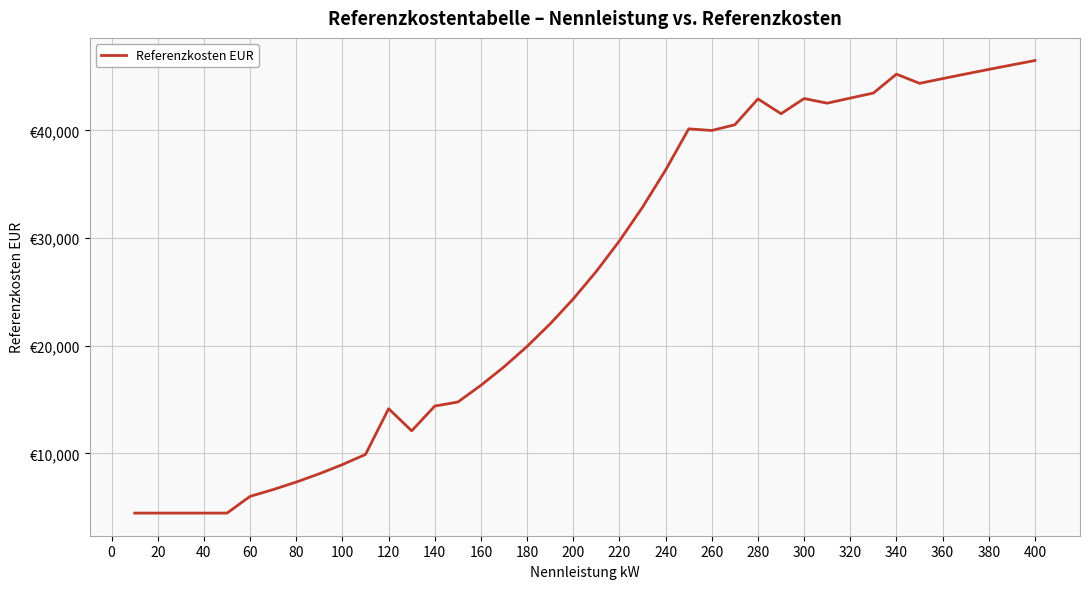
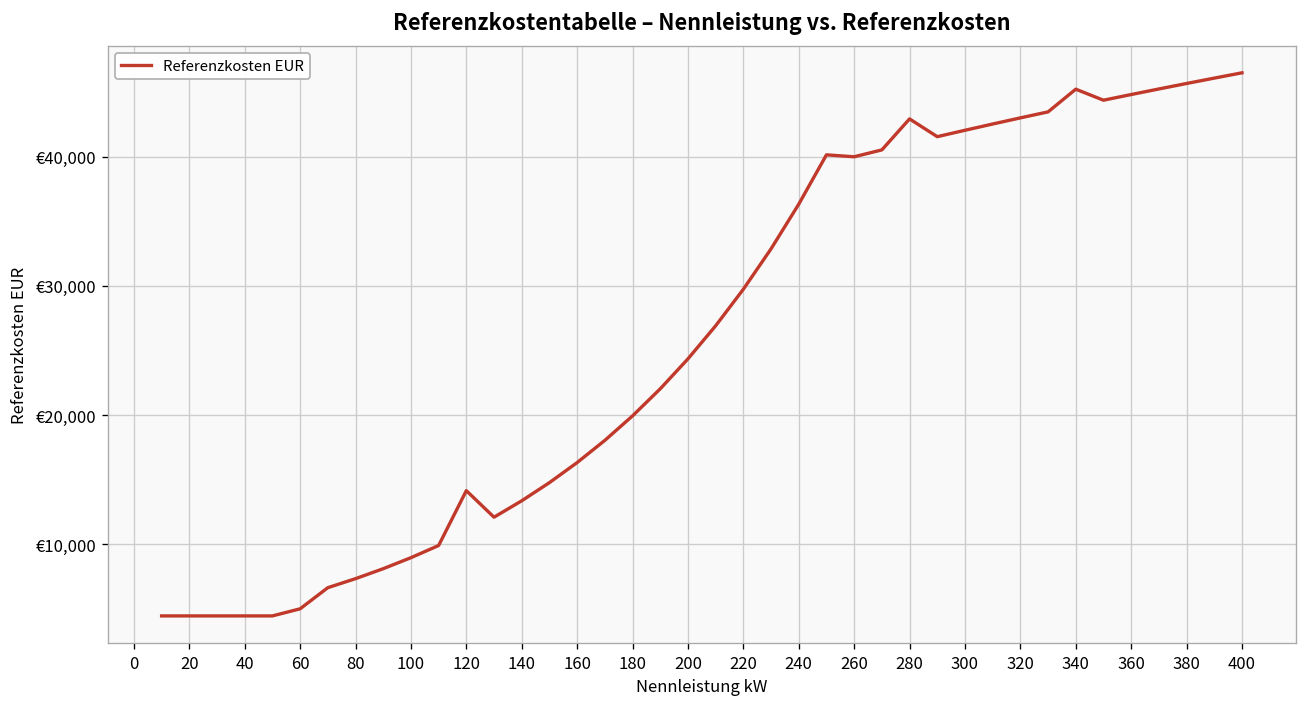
60: €6,000 -> €5,000
140: €14,400 -> €13,400
300: €43,000 -> €42,000
